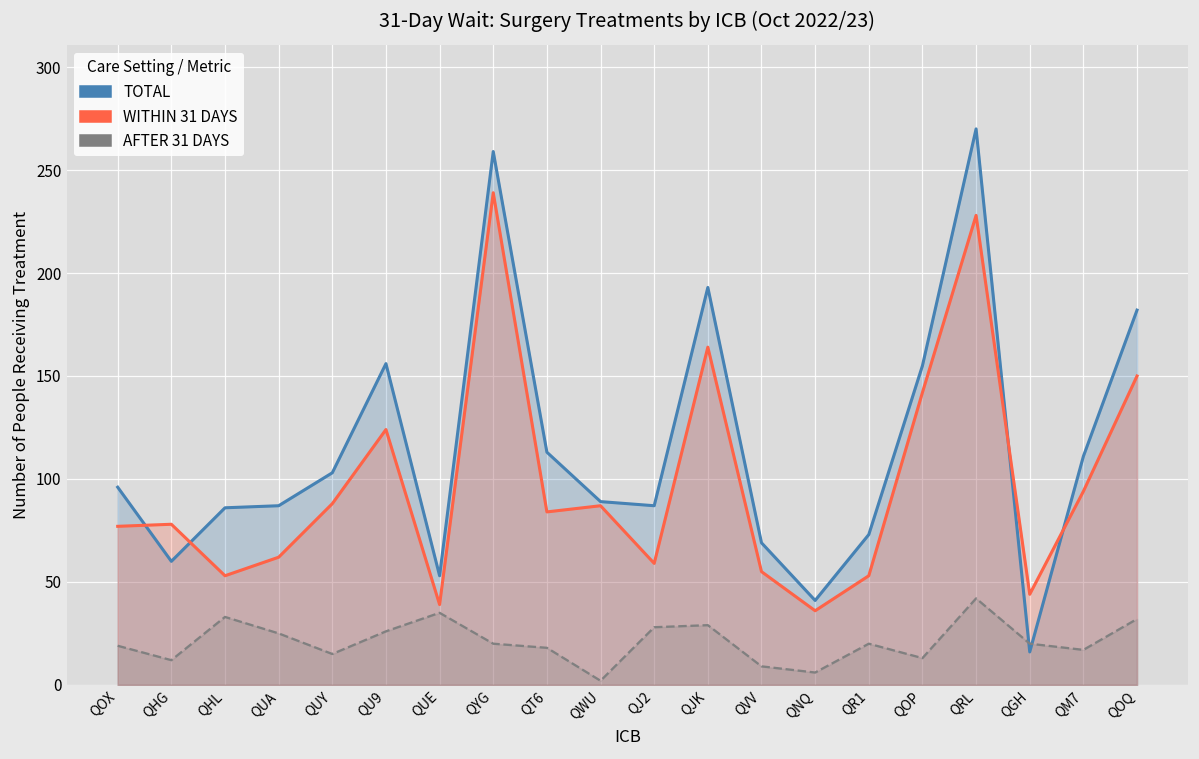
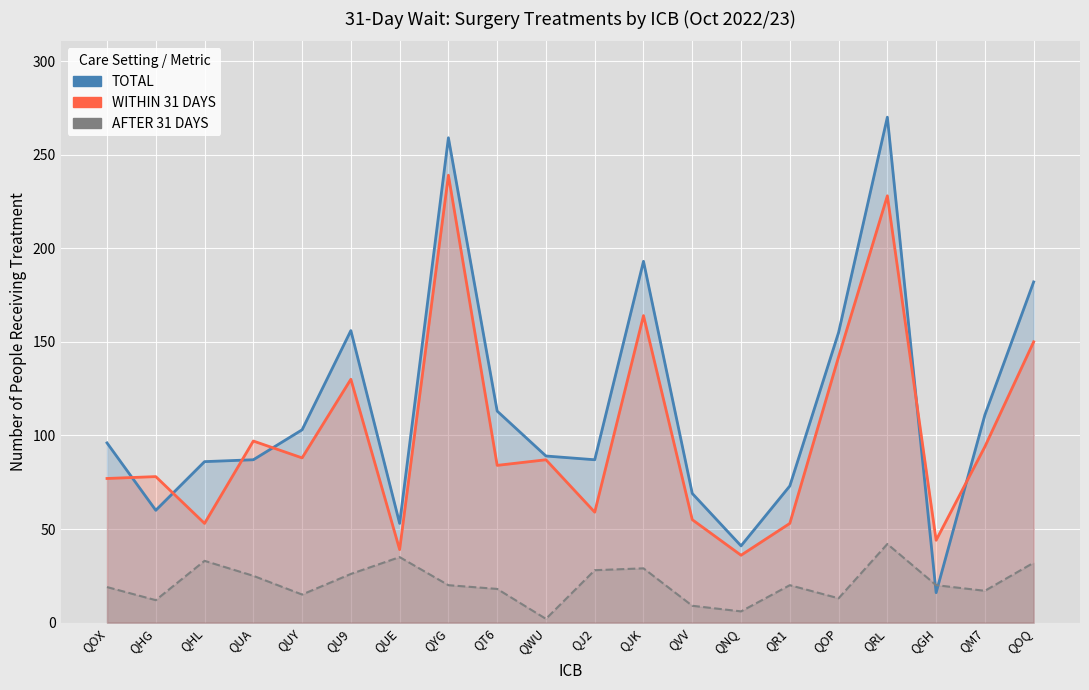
WITHIN 31 DAYS, QUA: 62 -> 97
WITHIN 31 DAYS, QU9: 124 -> 130
